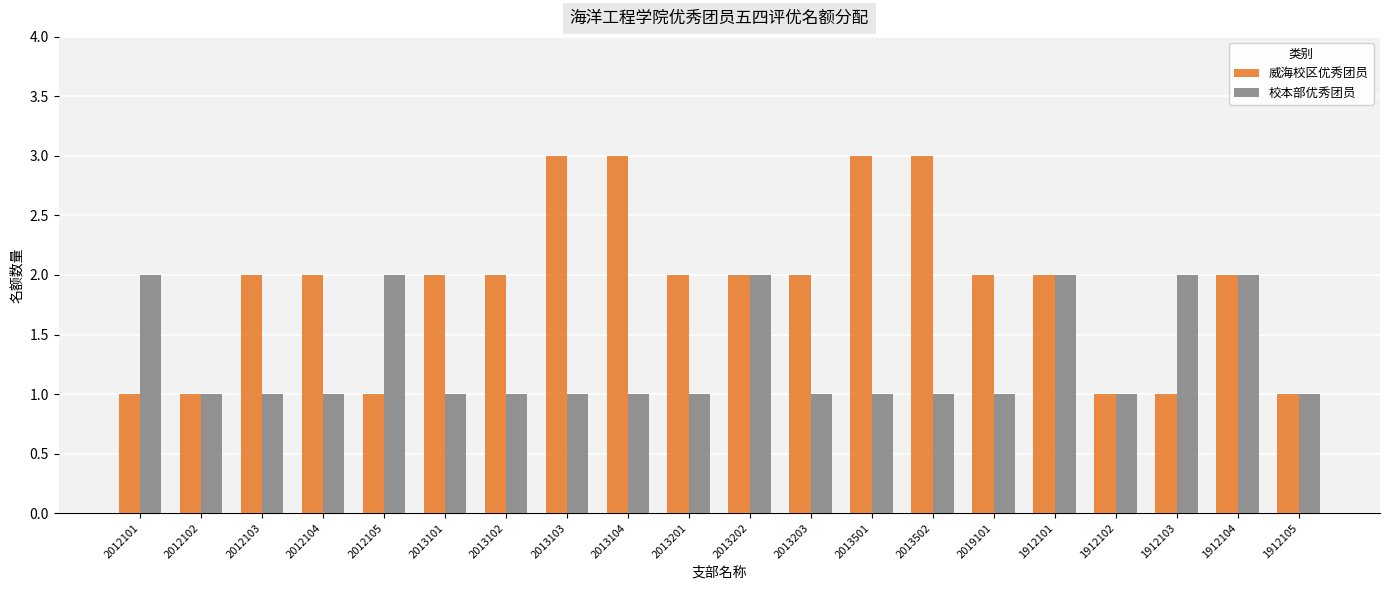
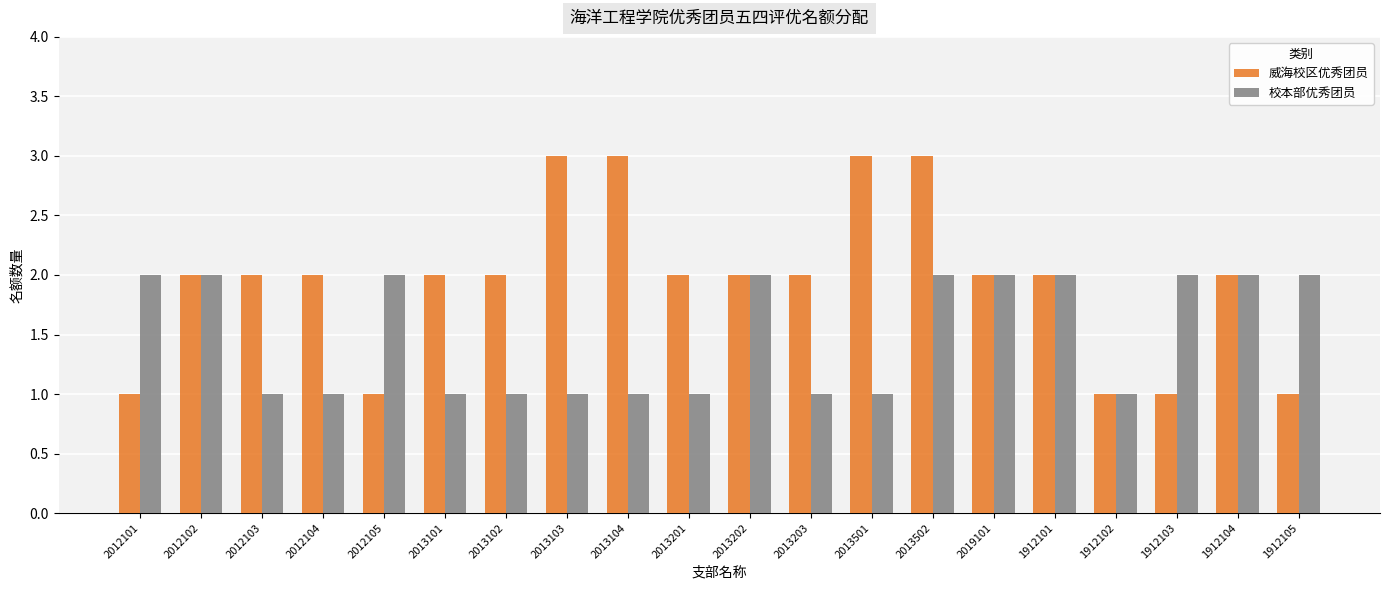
威海校区优秀团员, 2012102: 1 -> 2
校本部优秀团员, 2012102: 1 -> 2
校本部优秀团员, 2013502: 1 -> 2
校本部优秀团员, 2019101: 1 -> 2
校本部优秀团员, 1912105: 1 -> 2
